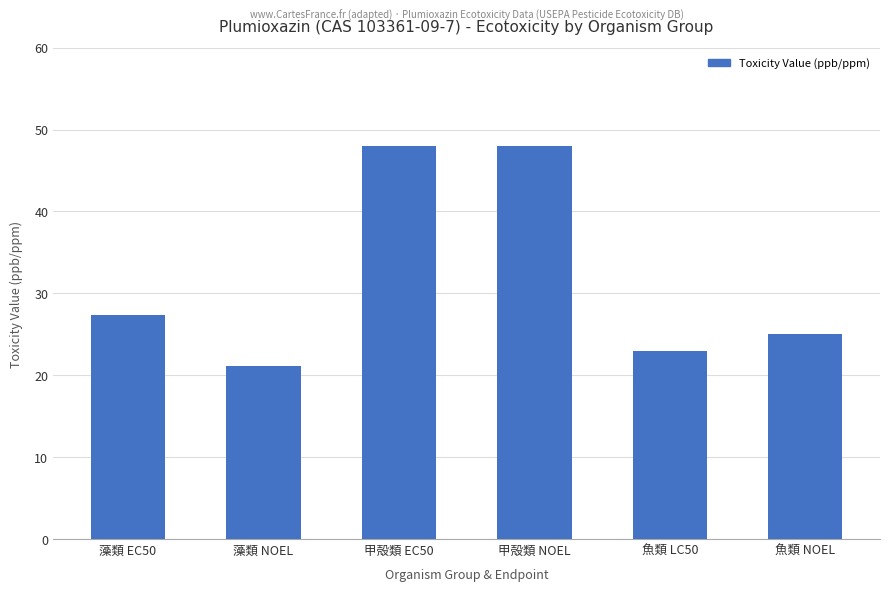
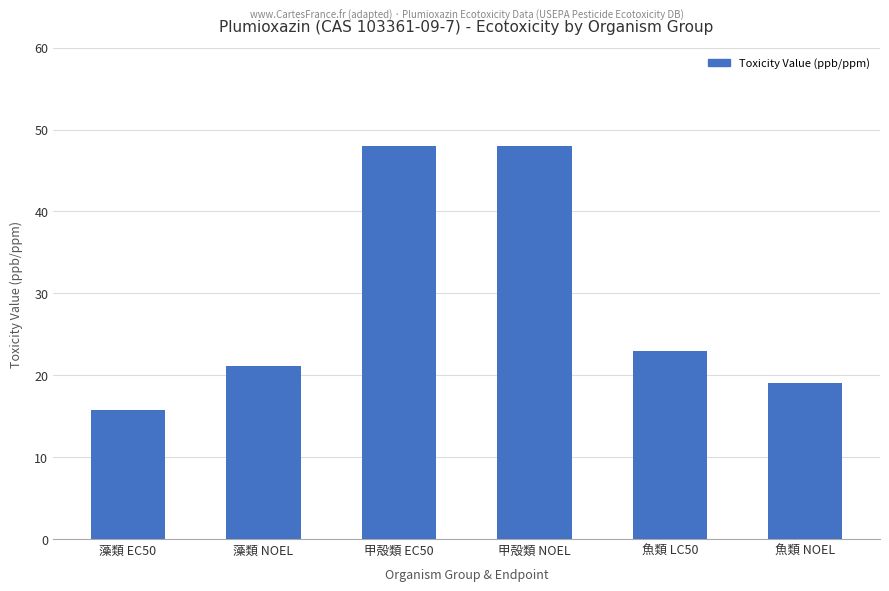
藻類 EC50: 27 -> 16
魚類 NOEL: 25 -> 19
